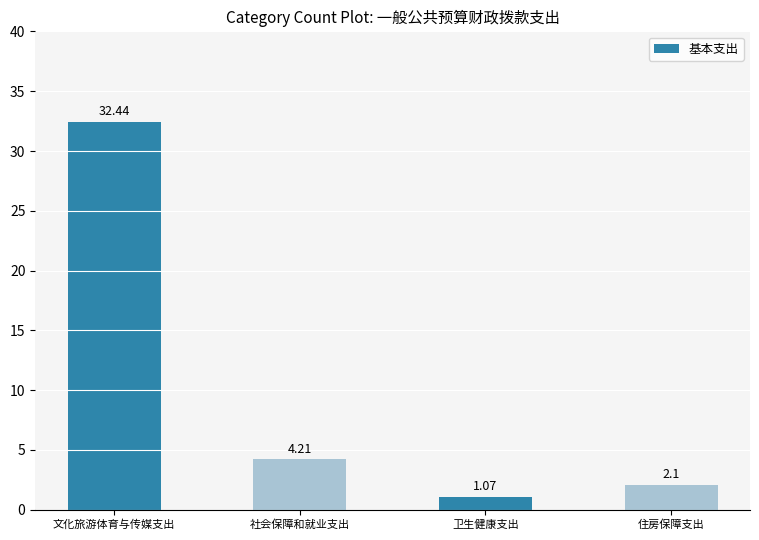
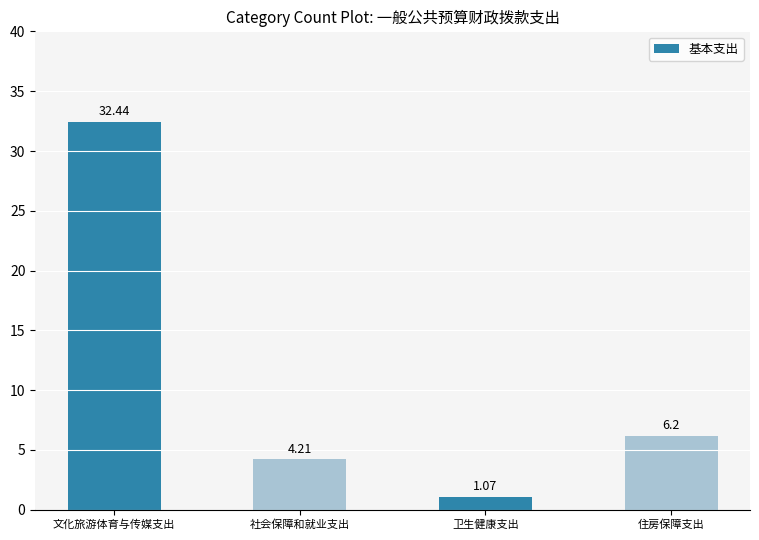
住房保障支出: 2.1 -> 6.2
